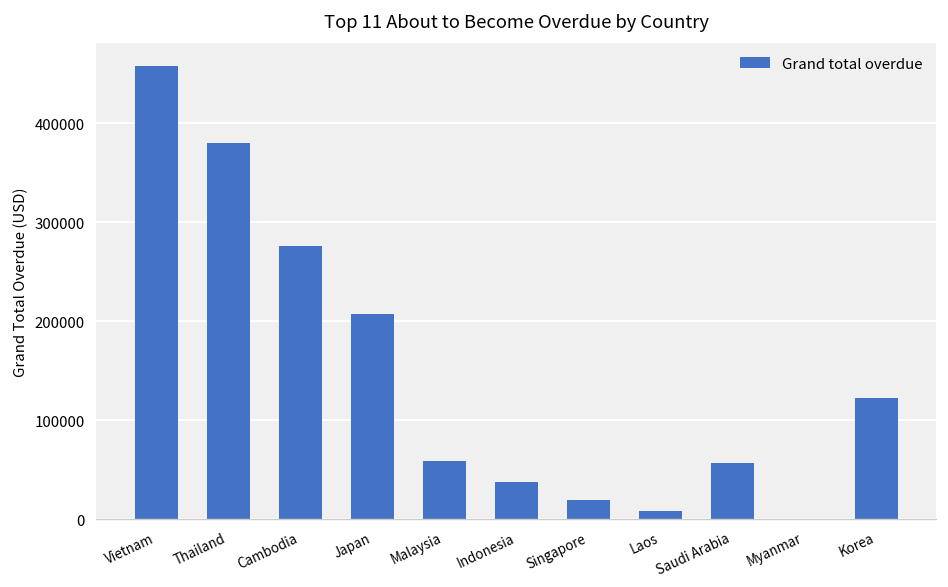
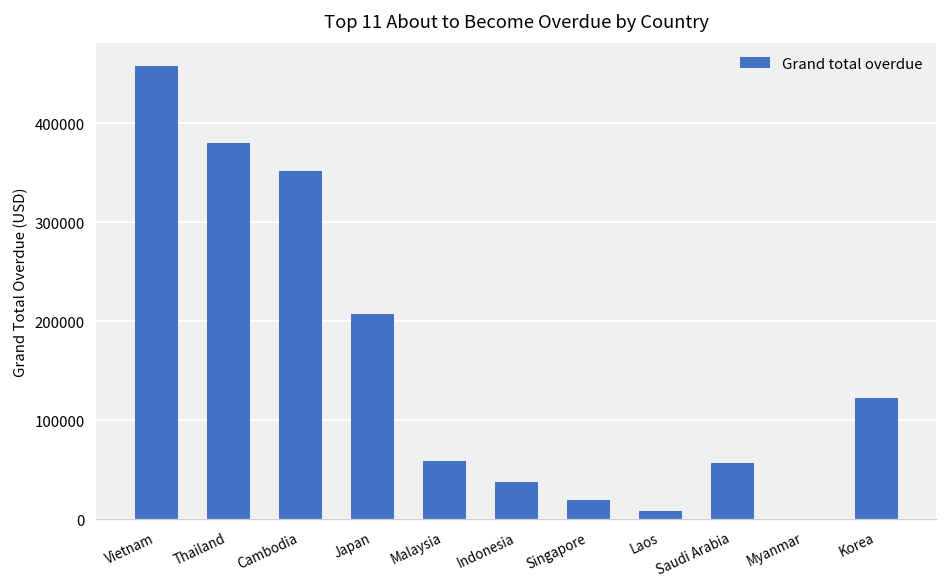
Cambodia: 280000 -> 350000
